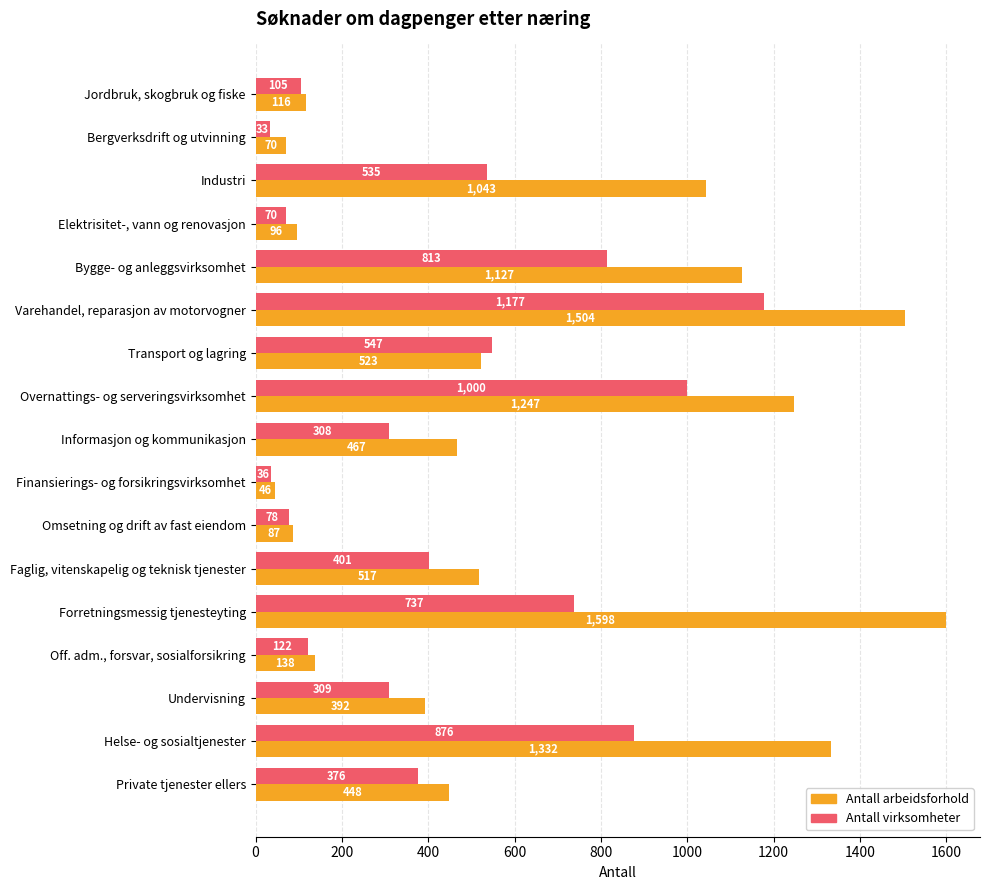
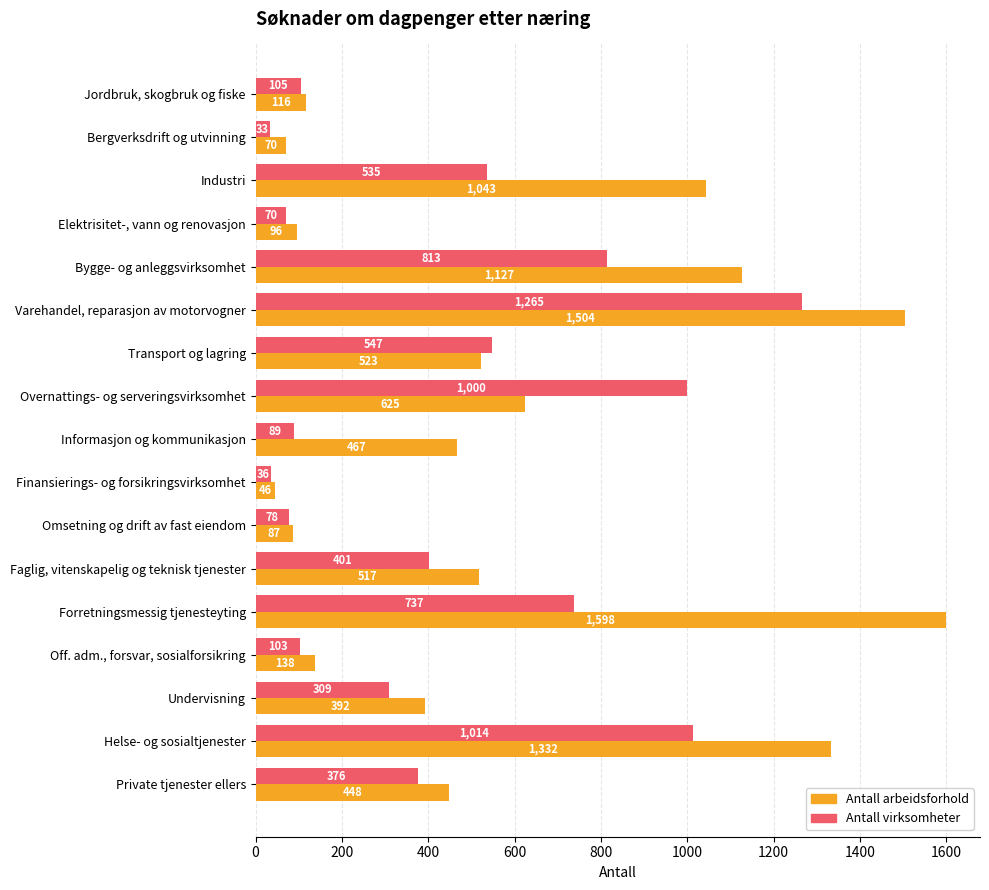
Antall virksomheter, Varehandel, reparasjon av motorvogner: 1,177 -> 1,265
Antall arbeidsforhold, Overnattings- og serveringsvirksomhet: 1,247 -> 625
Antall virksomheter, Informasjon og kommunikasjon: 308 -> 89
Antall virksomheter, Off. adm., forsvar, sosialforsikring: 122 -> 103
Antall virksomheter, Helse- og sosialtjenester: 876 -> 1,014
